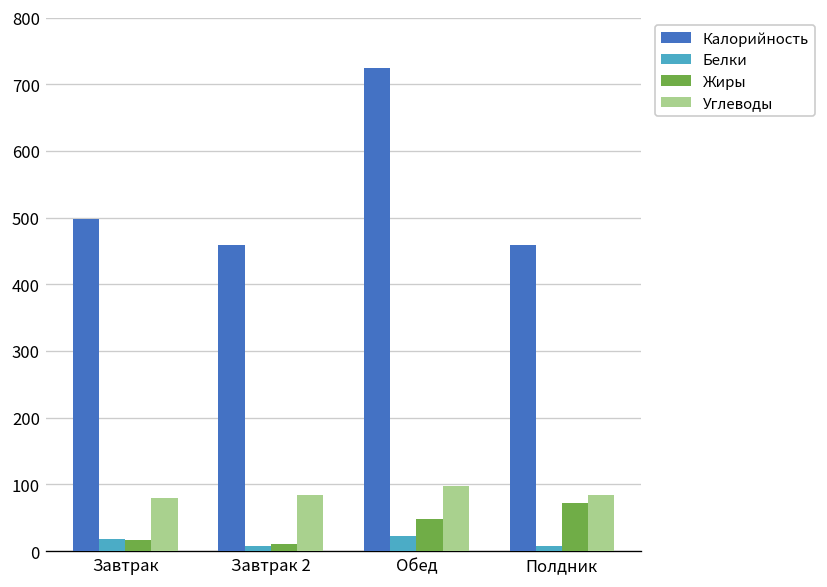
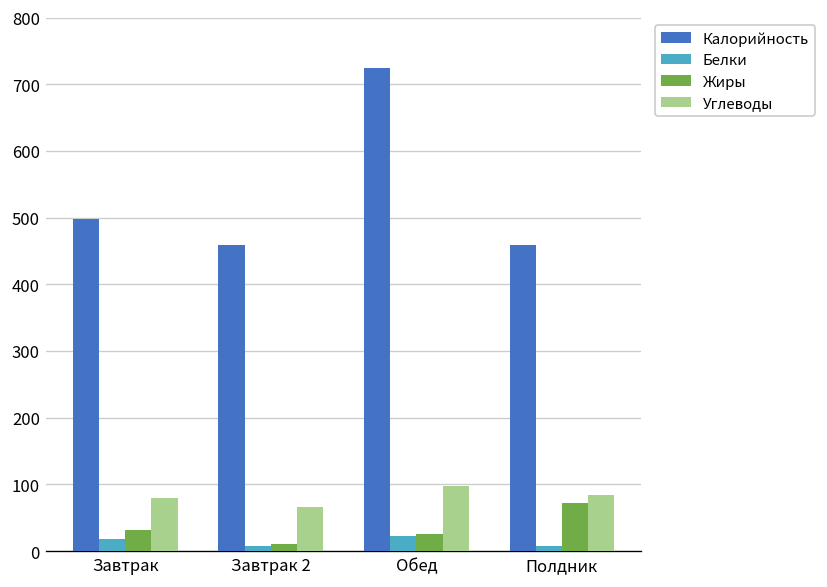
Жиры, Завтрак: 20 -> 30
Углеводы, Завтрак 2: 80 -> 70
Жиры, Обед: 50 -> 30
